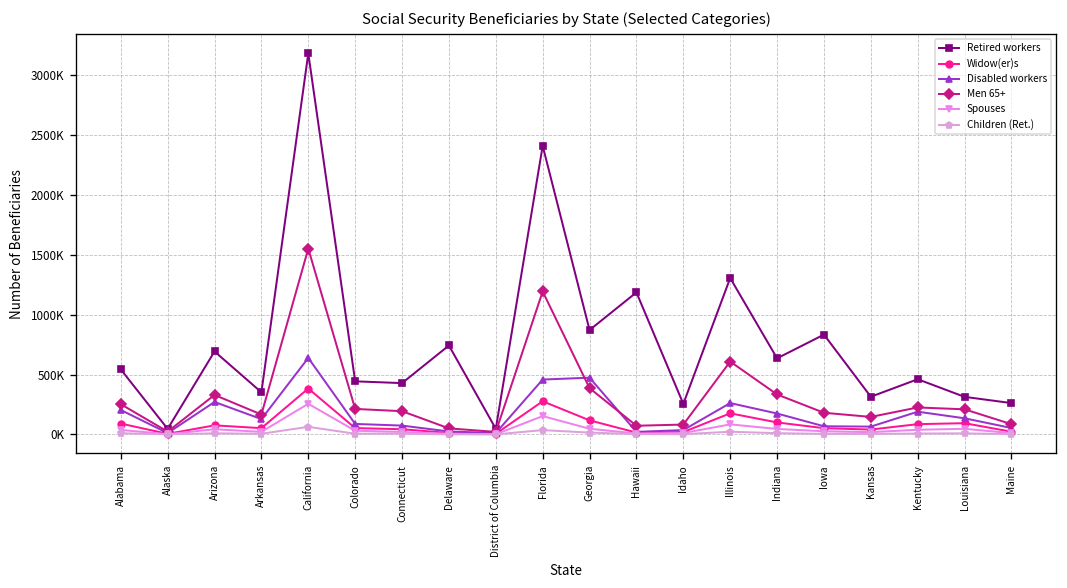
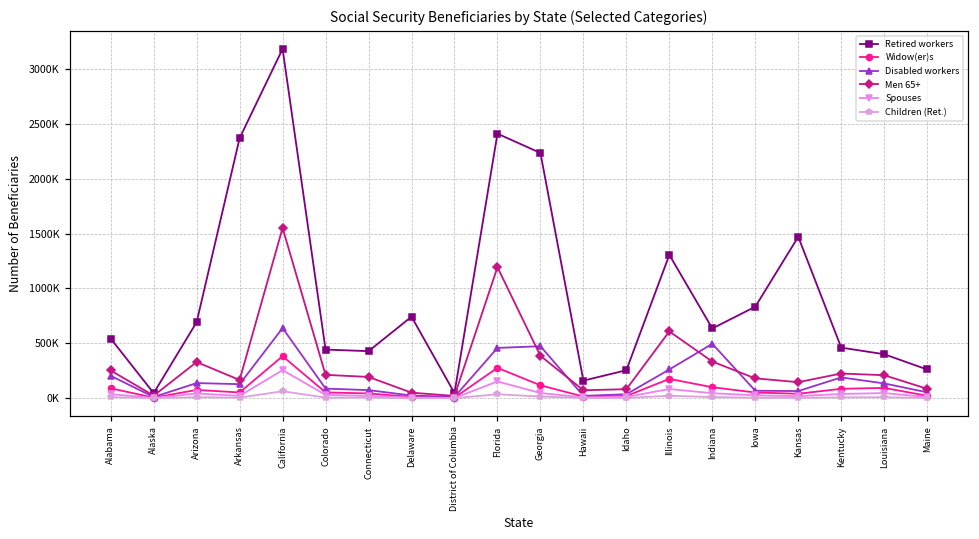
Disabled workers, Arizona: 300000 -> 100000
Retired workers, Arkansas: 400000 -> 2400000
Retired workers, Georgia: 900000 -> 2200000
Retired workers, Hawaii: 1200000 -> 200000
Disabled workers, Indiana: 200000 -> 500000
Retired workers, Kansas: 300000 -> 1500000
Retired workers, Louisiana: 300000 -> 400000
